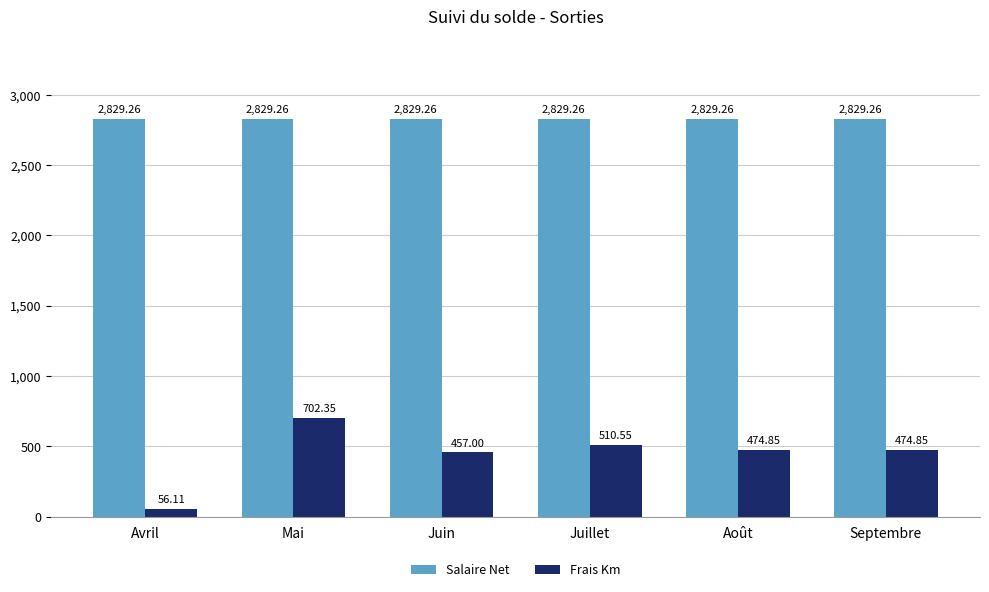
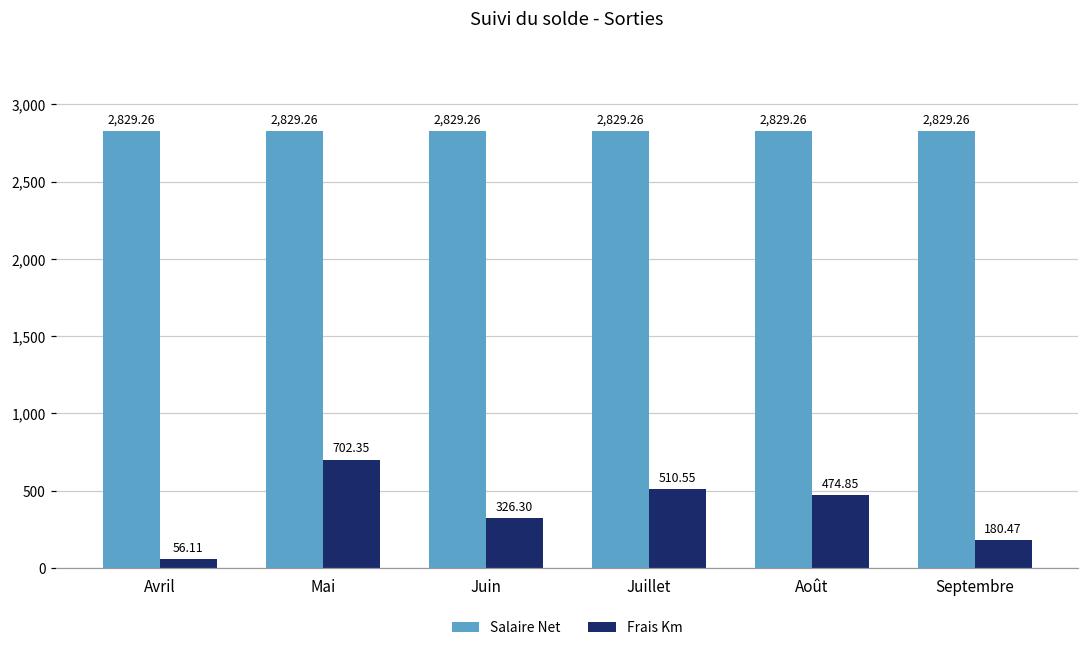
Frais Km, Juin: 457.00 -> 326.30
Frais Km, Septembre: 474.85 -> 180.47
